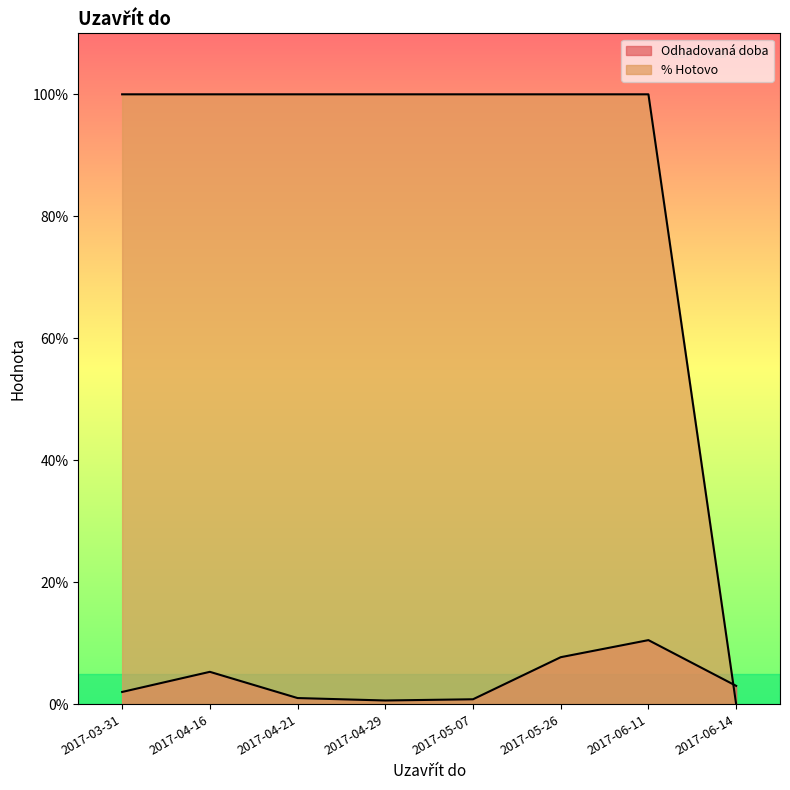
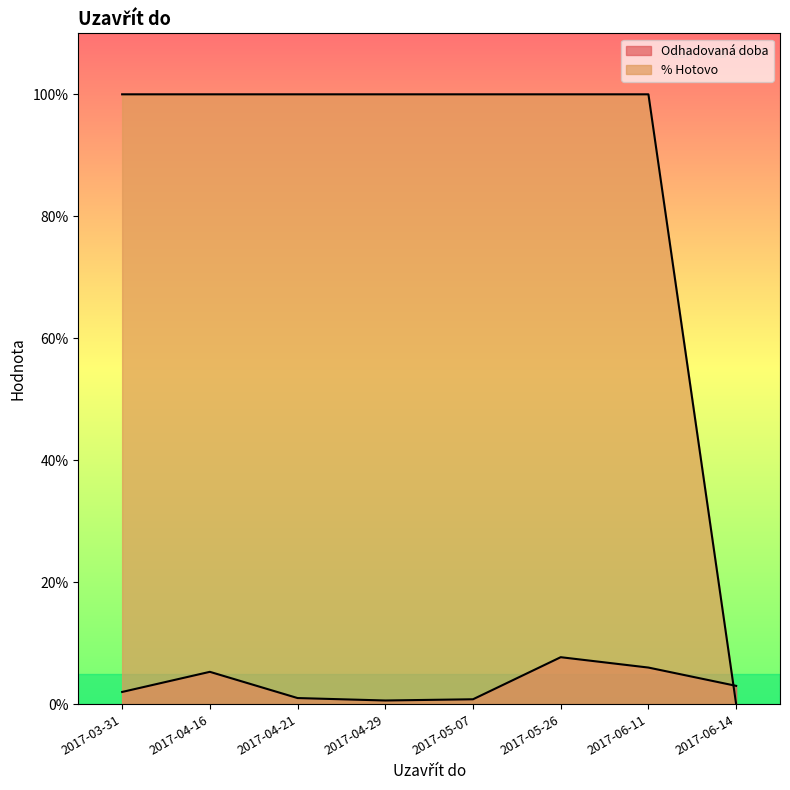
Odhadovaná doba, 2017-06-11: 11% -> 6%
